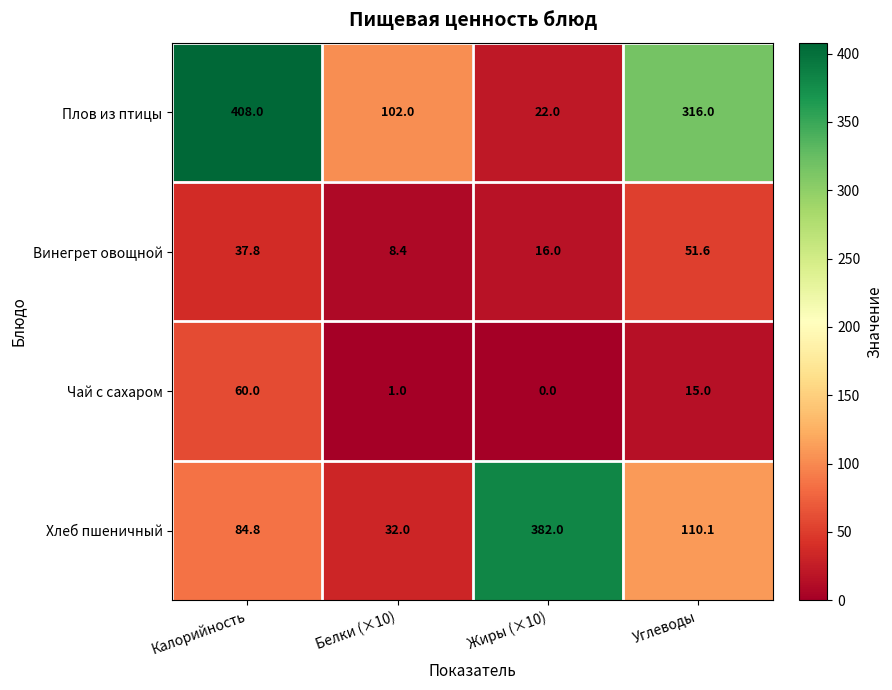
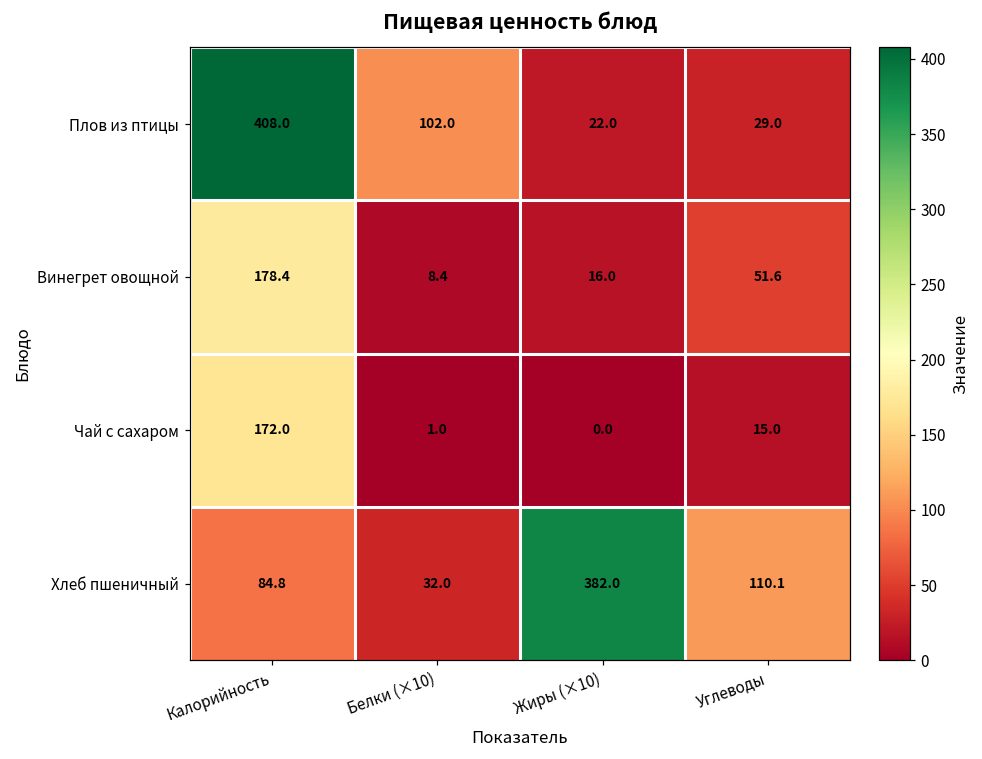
Плов из птицы, Углеводы: 316.0 -> 29.0
Винегрет овощной, Калорийность: 37.8 -> 178.4
Чай с сахаром, Калорийность: 60.0 -> 172.0
